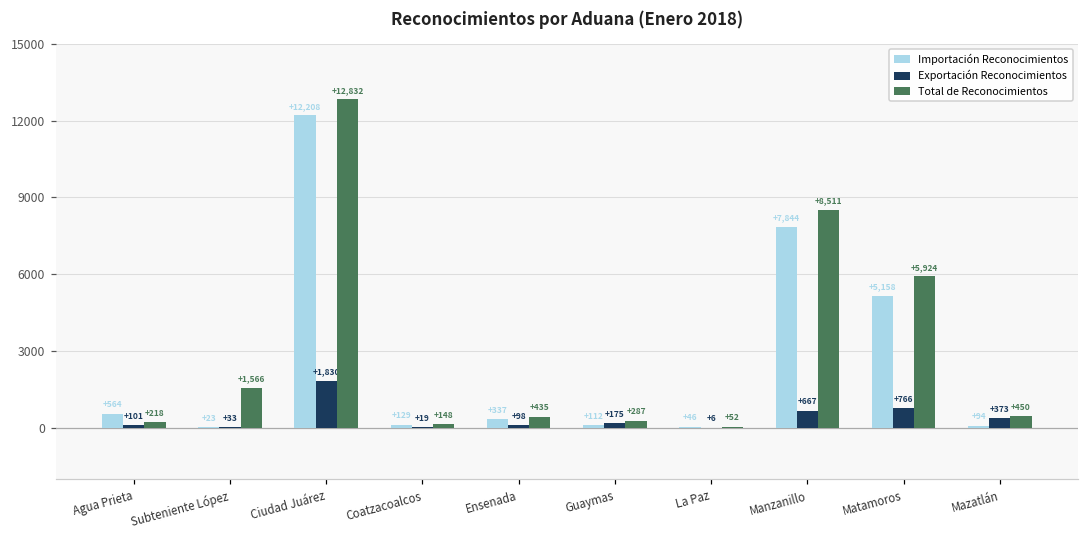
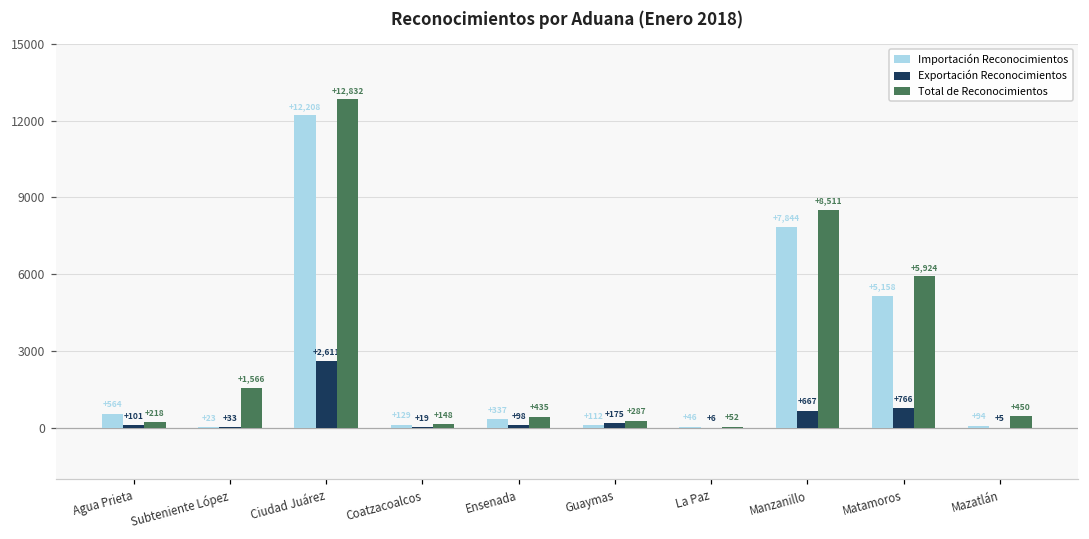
Exportación Reconocimientos, Ciudad Juárez: +1,830 -> +2,611
Exportación Reconocimientos, Mazatlán: +373 -> +5
